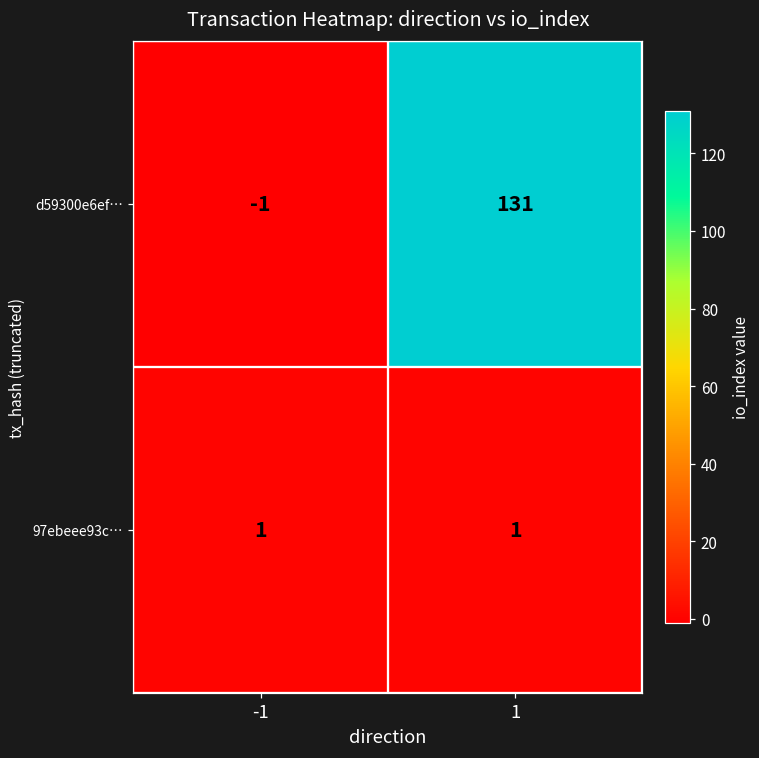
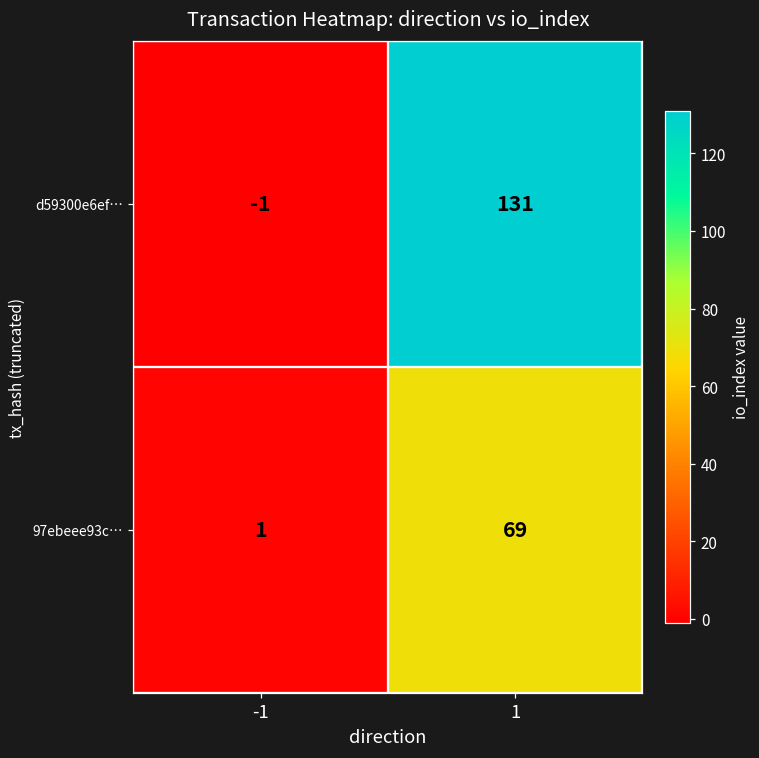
97ebeee93c…, 1: 1 -> 69
